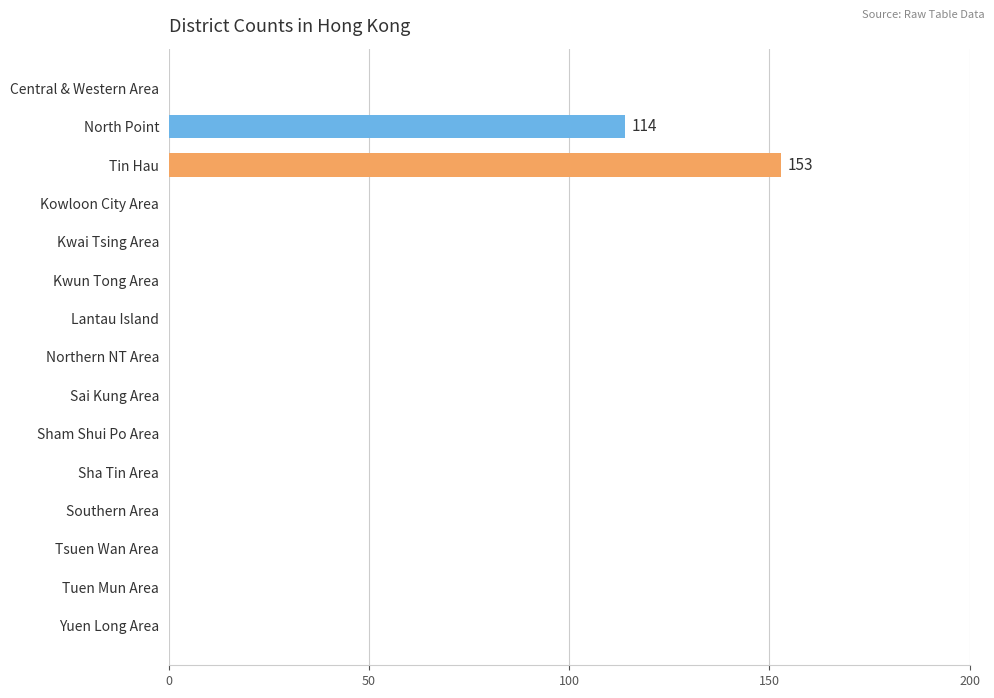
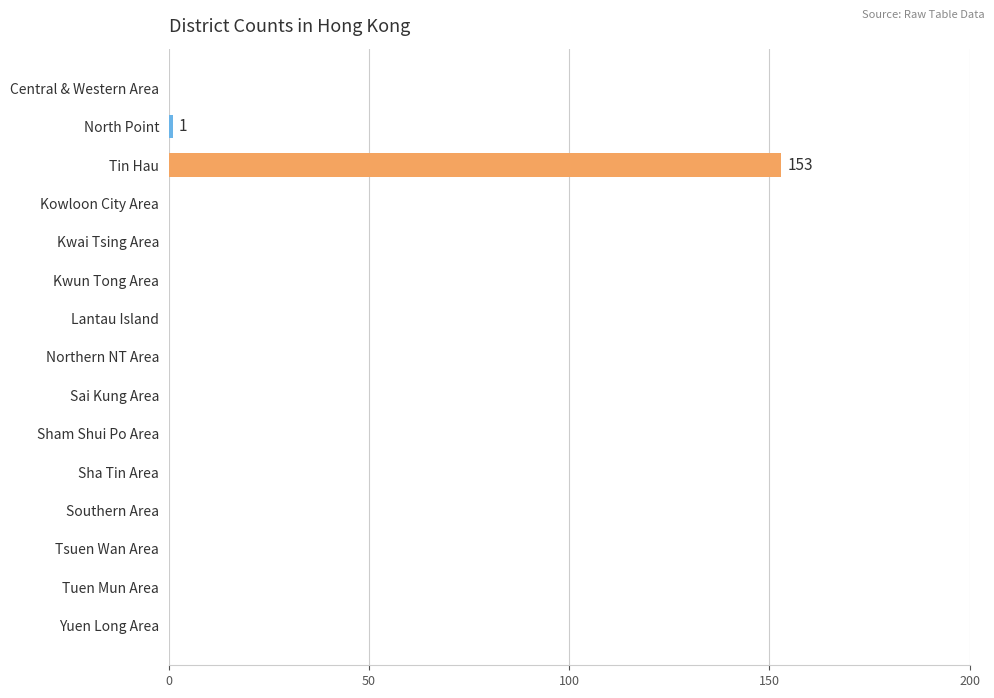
North Point: 114 -> 1
